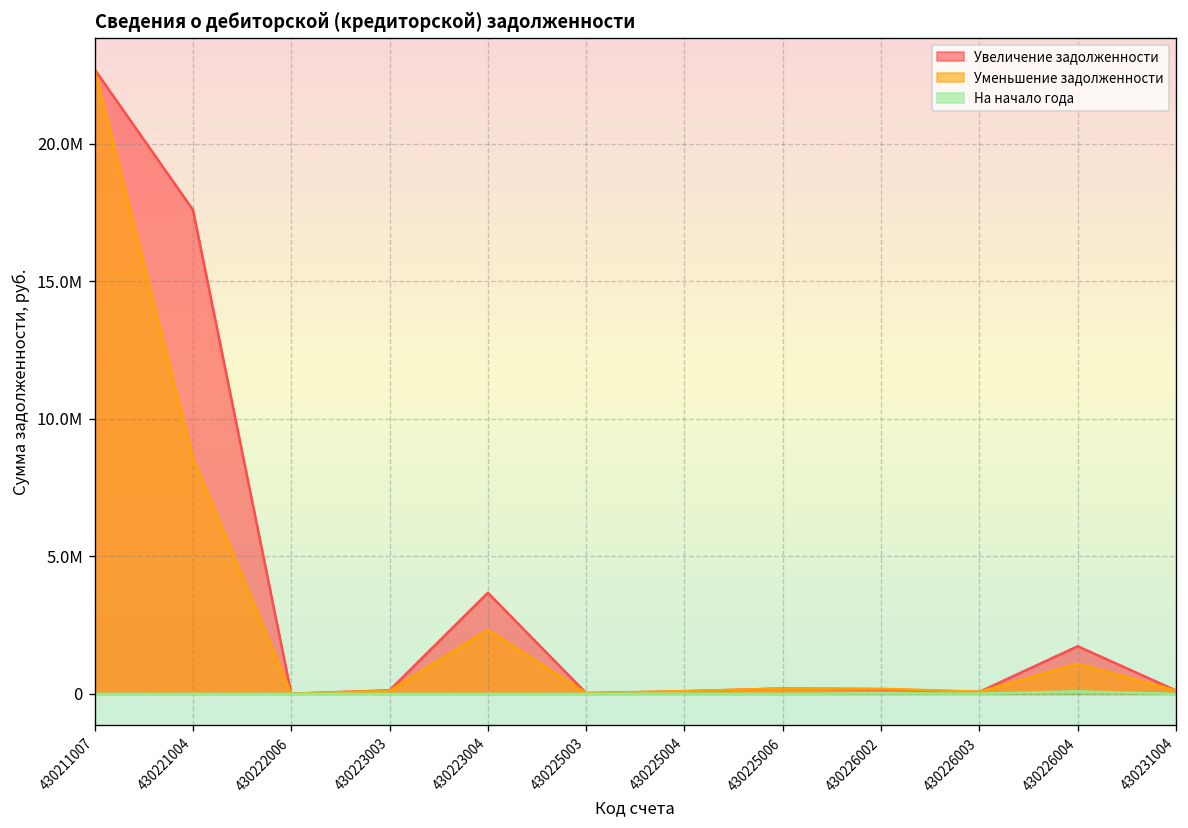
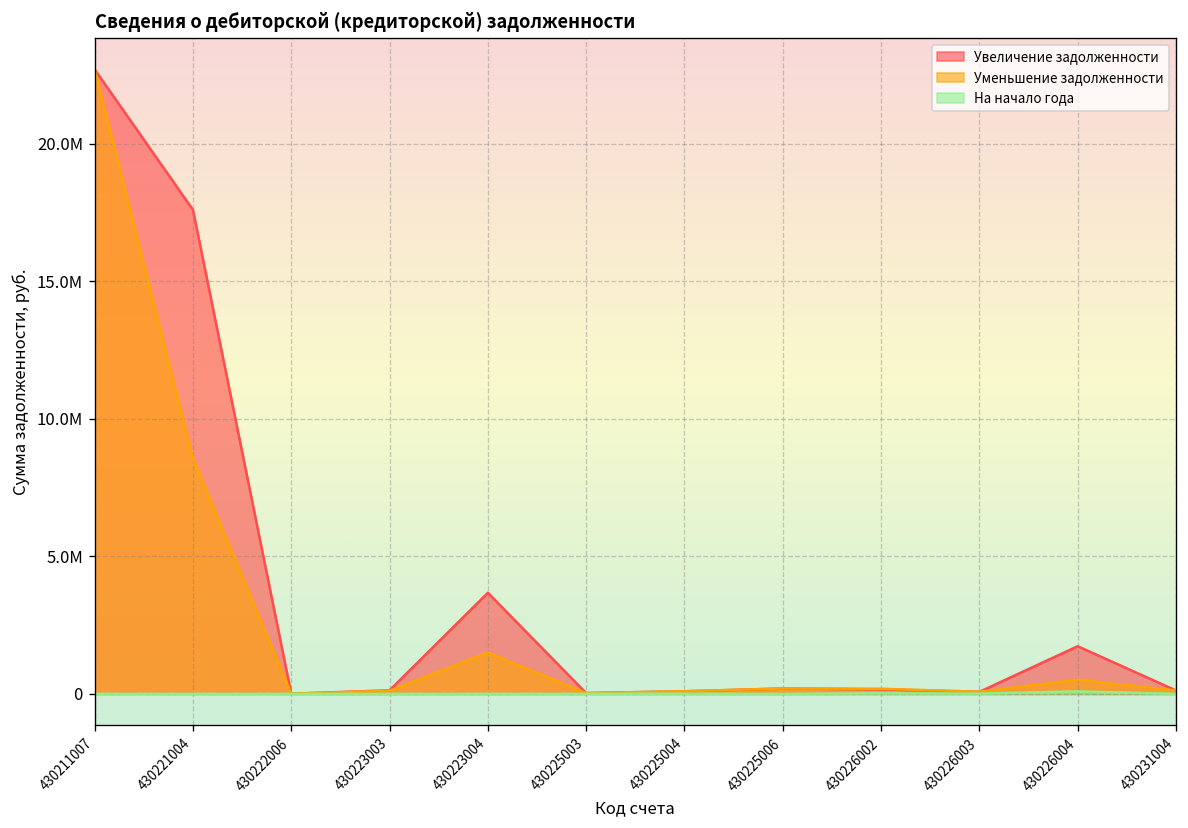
Уменьшение задолженности, 430223004: 2300000 -> 1500000
Уменьшение задолженности, 430226004: 1100000 -> 500000
